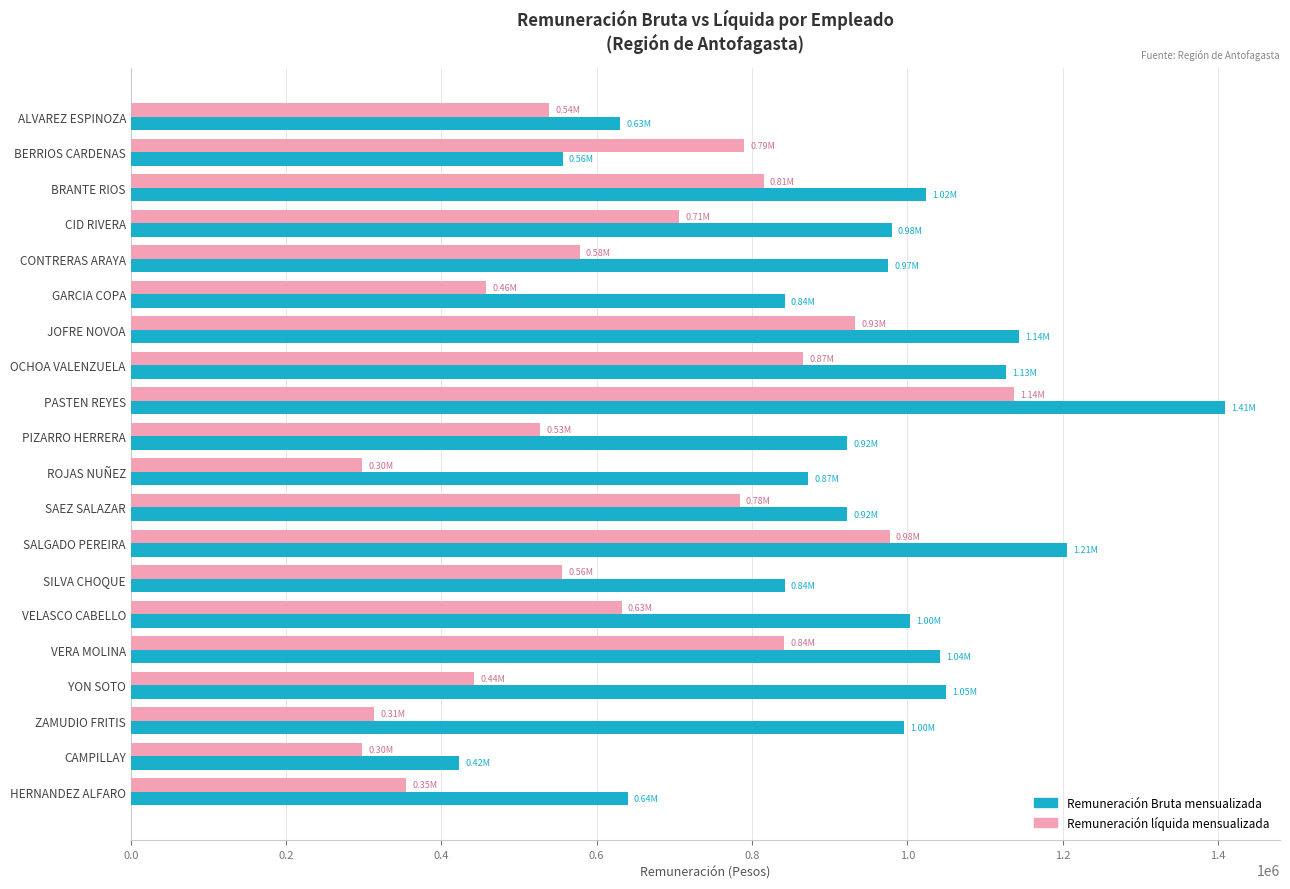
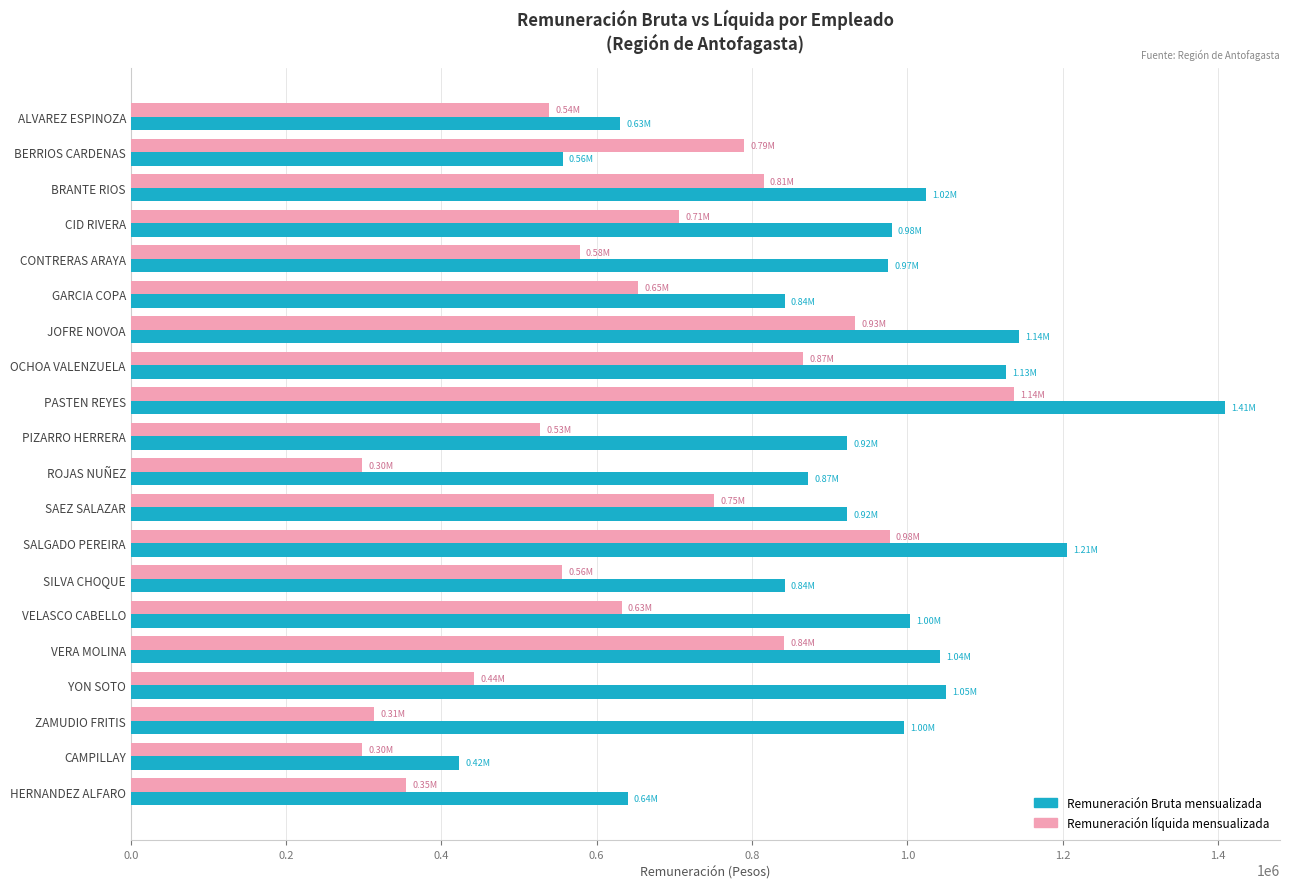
Remuneración líquida mensualizada, GARCIA COPA: 0.46M -> 0.65M
Remuneración líquida mensualizada, SAEZ SALAZAR: 0.78M -> 0.75M
